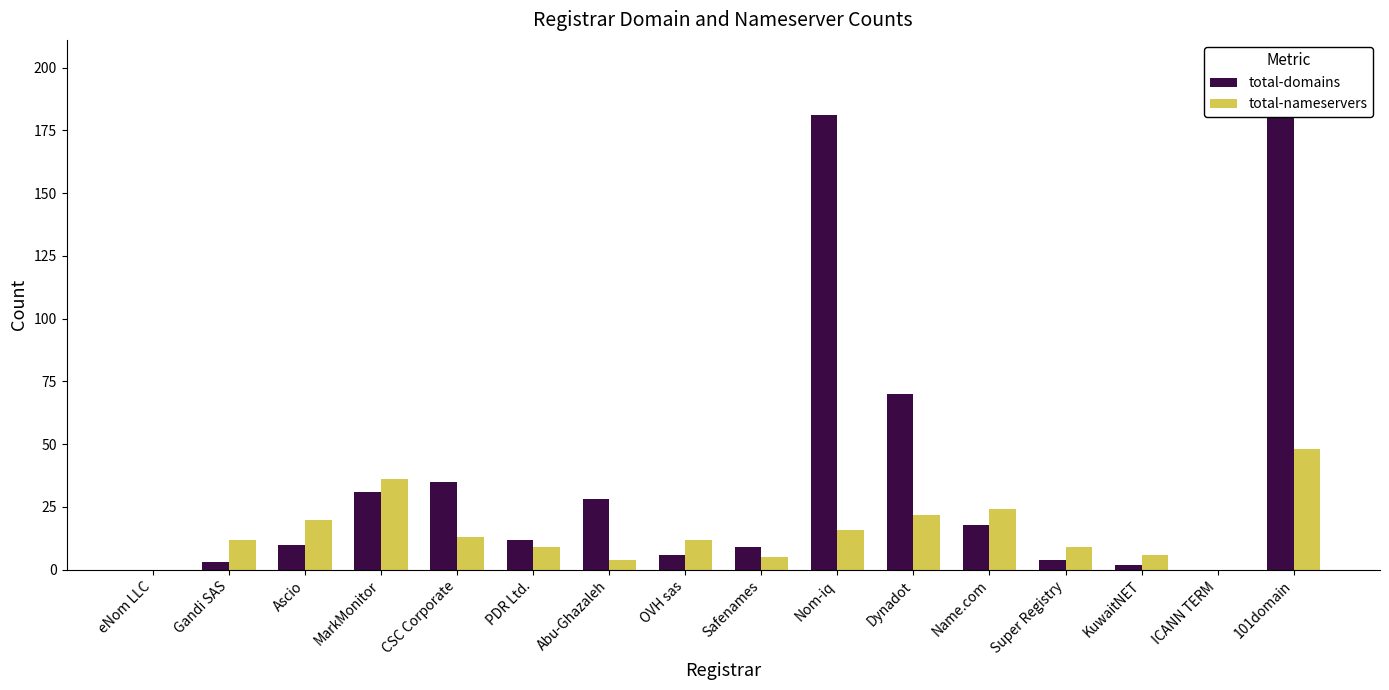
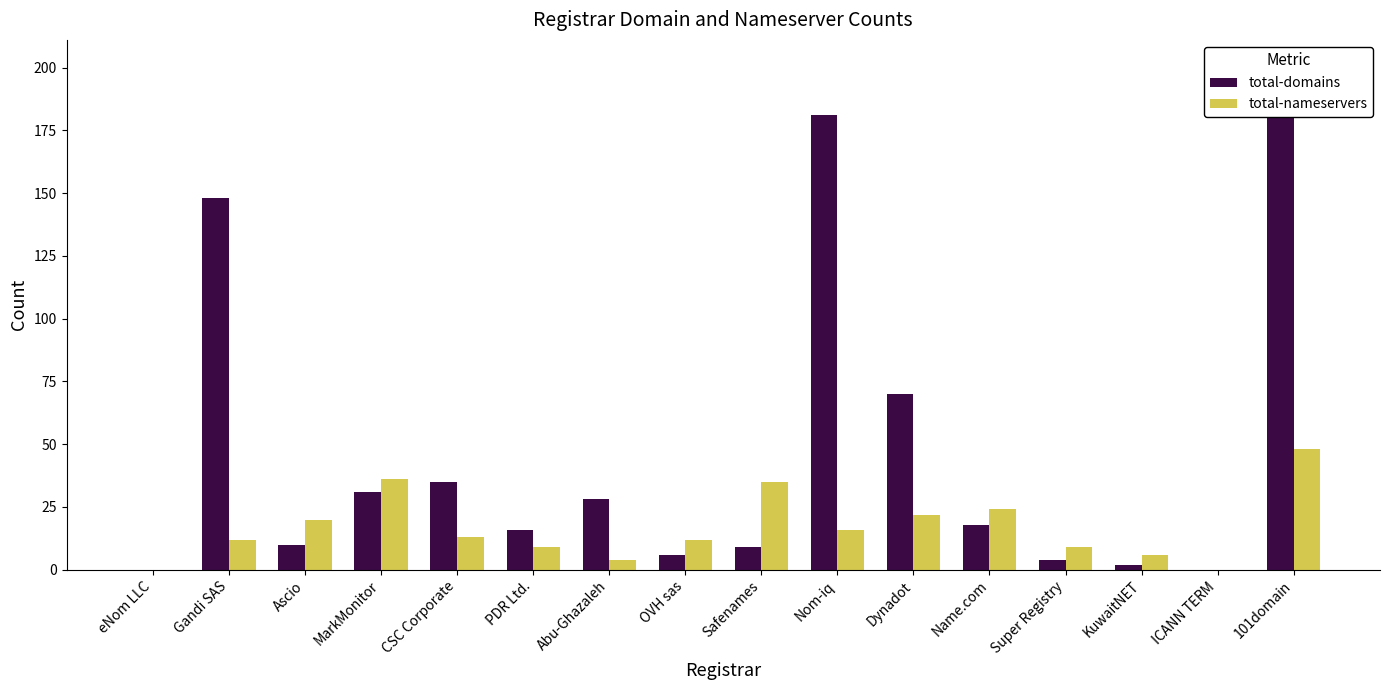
total-domains, Gandi SAS: 3 -> 148
total-domains, PDR Ltd.: 12 -> 16
total-nameservers, Safenames: 5 -> 35
